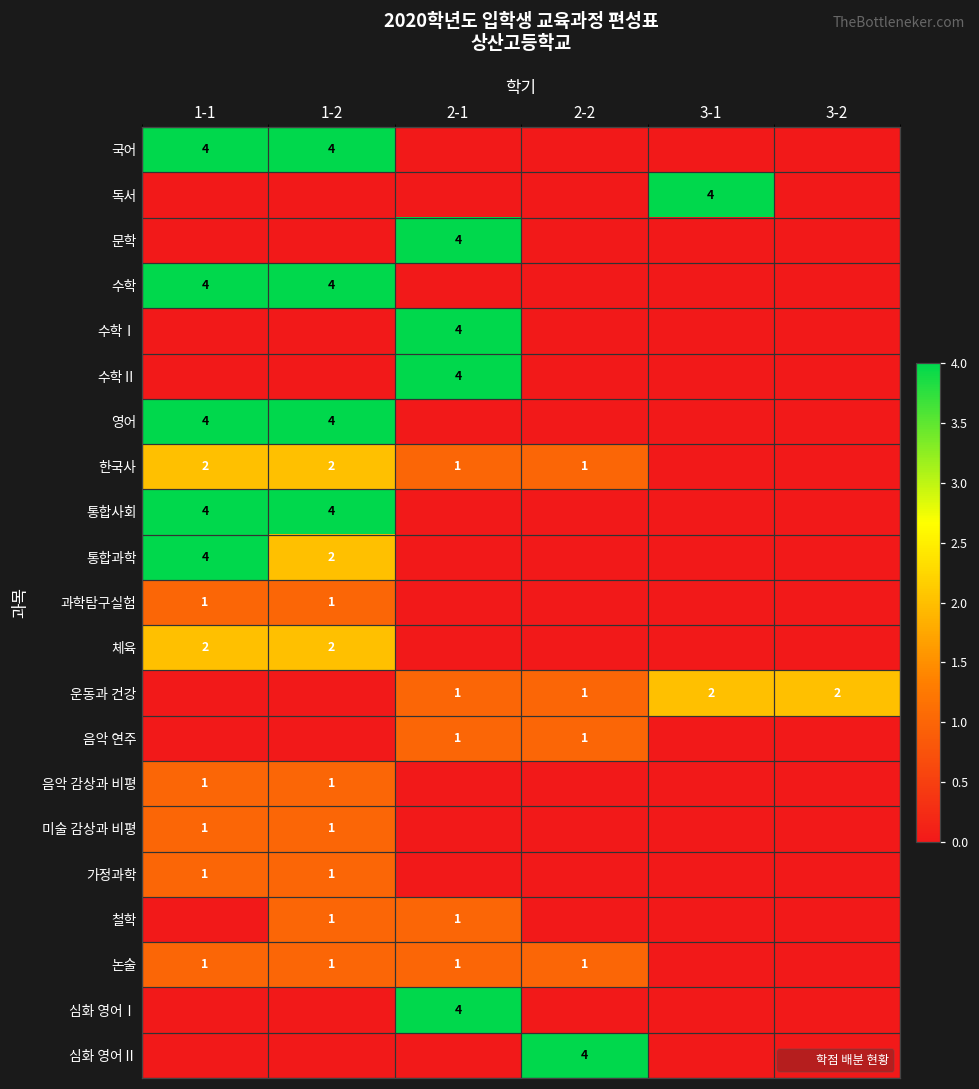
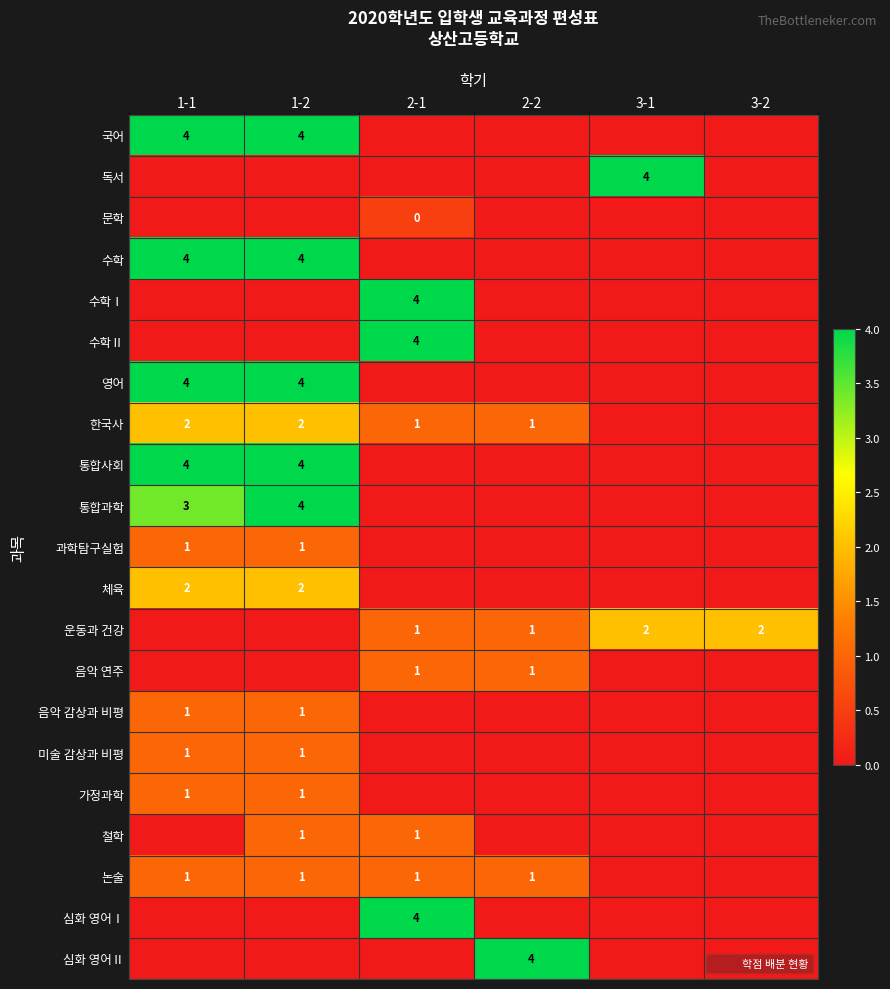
문학, 2-1: 4 -> 0
통합과학, 1-1: 4 -> 3
통합과학, 1-2: 2 -> 4
